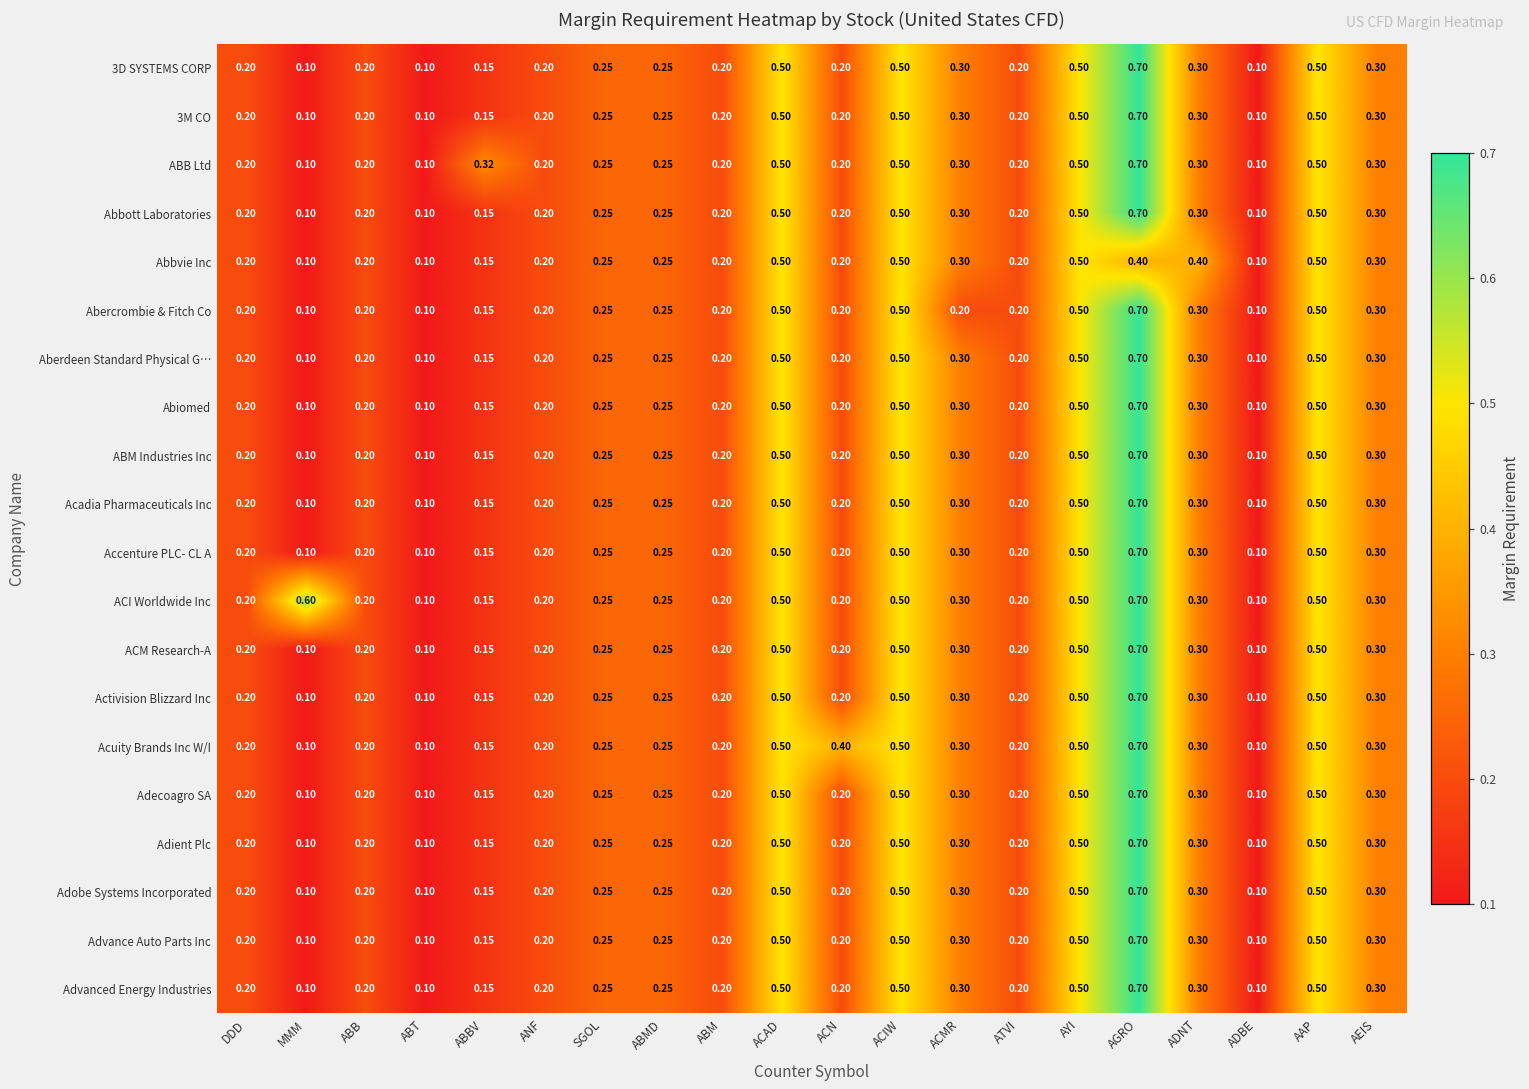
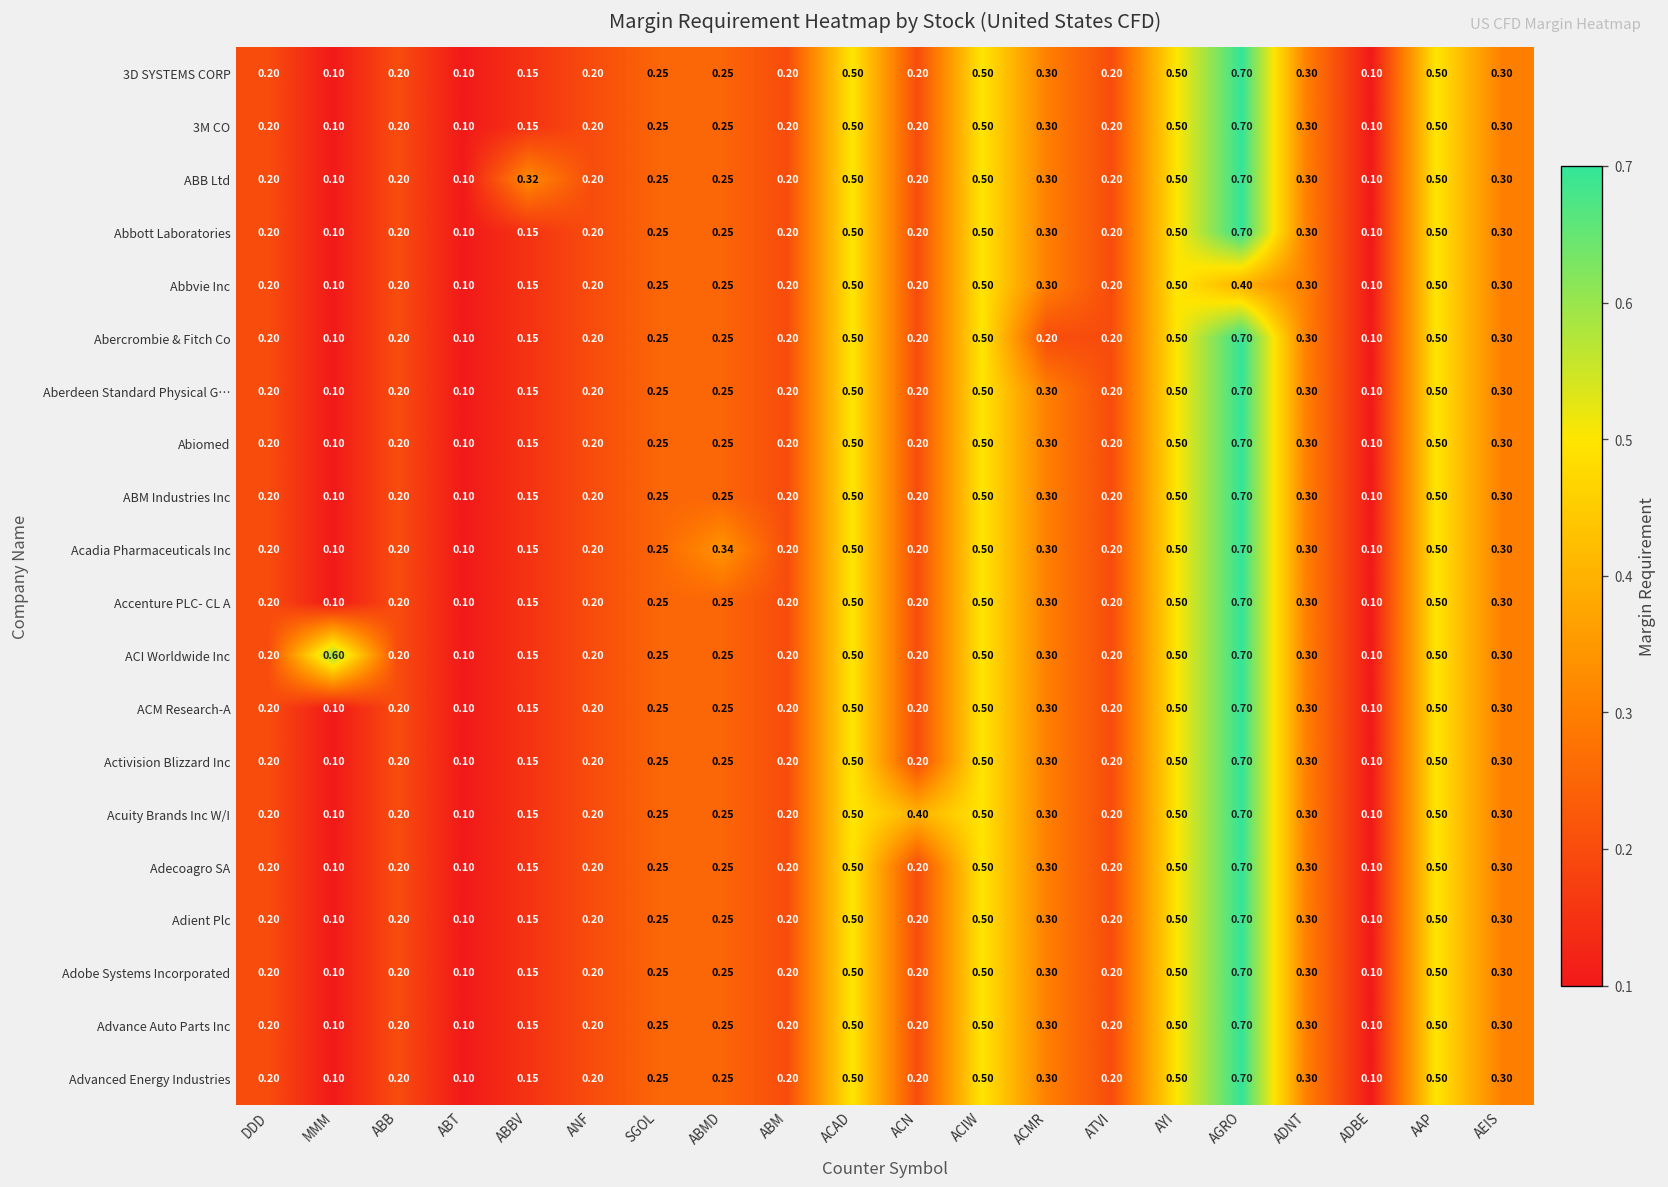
Abbvie Inc, ADNT: 0.40 -> 0.30
Acadia Pharmaceuticals Inc, ABMD: 0.25 -> 0.34
